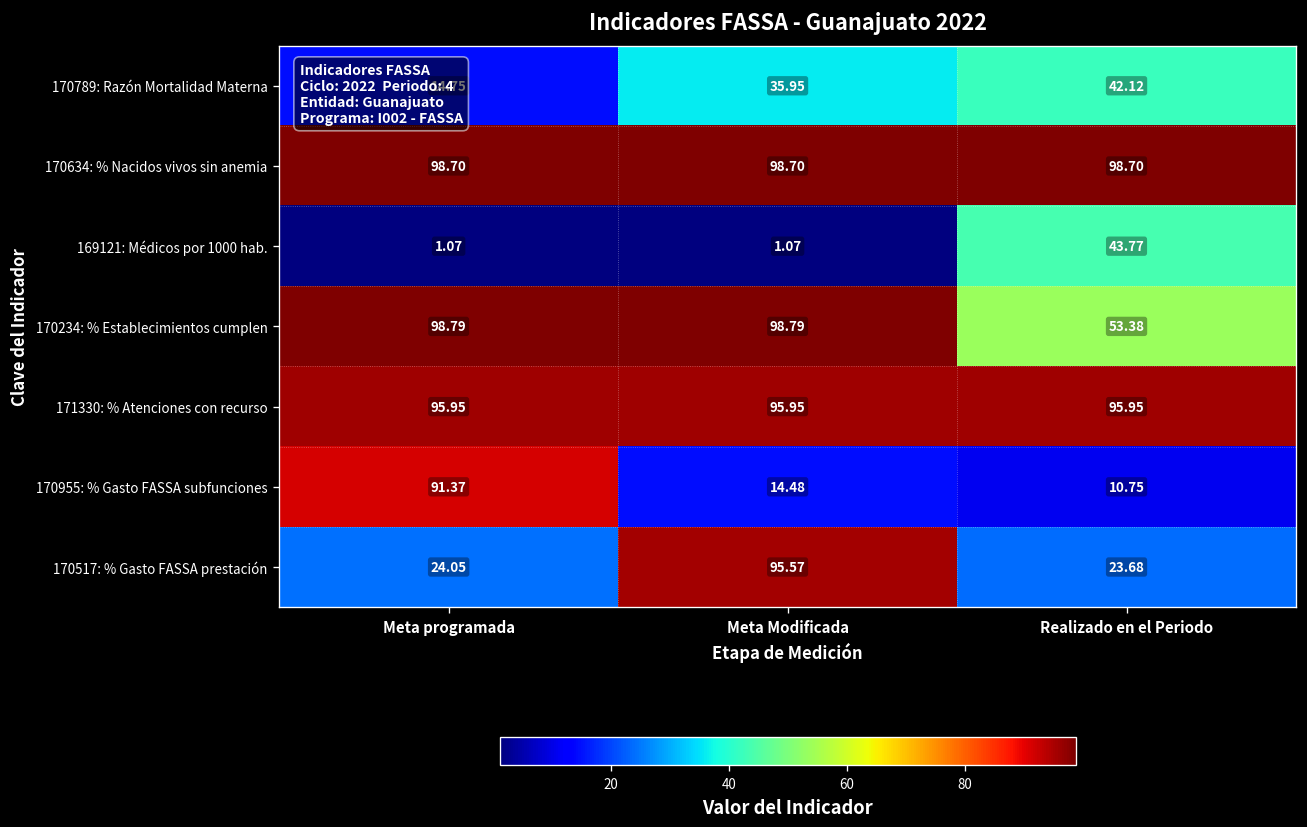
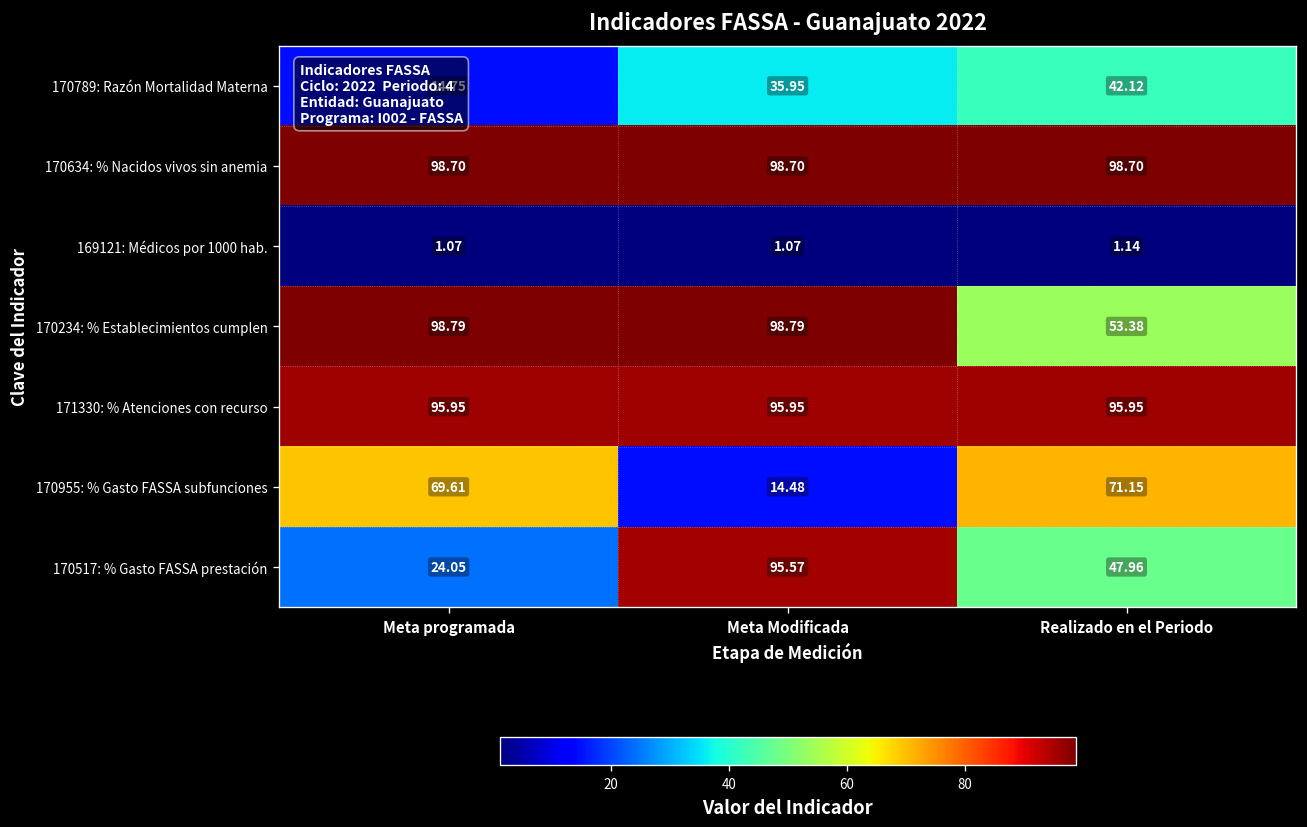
169121: Médicos por 1000 hab., Realizado en el Periodo: 43.77 -> 1.14
170955: % Gasto FASSA subfunciones, Meta programada: 91.37 -> 69.61
170955: % Gasto FASSA subfunciones, Realizado en el Periodo: 10.75 -> 71.15
170517: % Gasto FASSA prestación, Realizado en el Periodo: 23.68 -> 47.96
